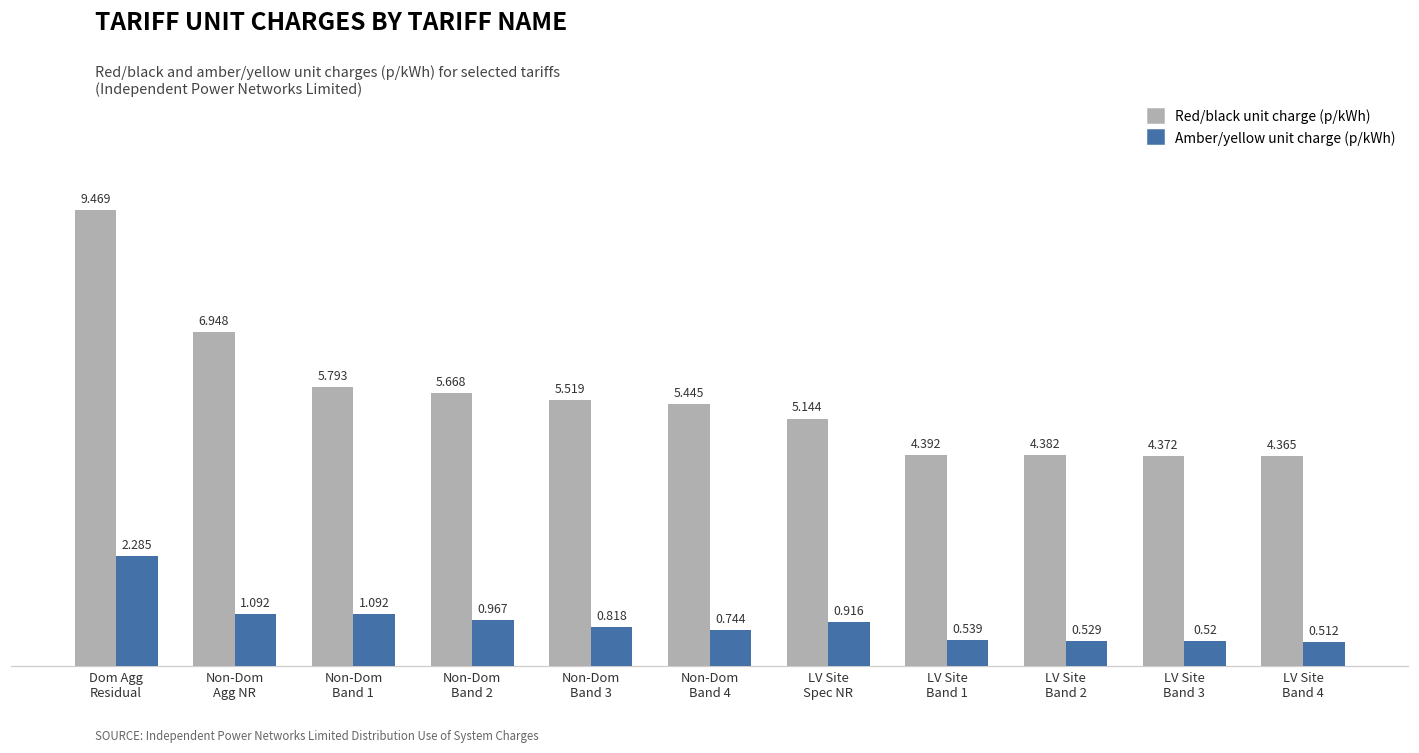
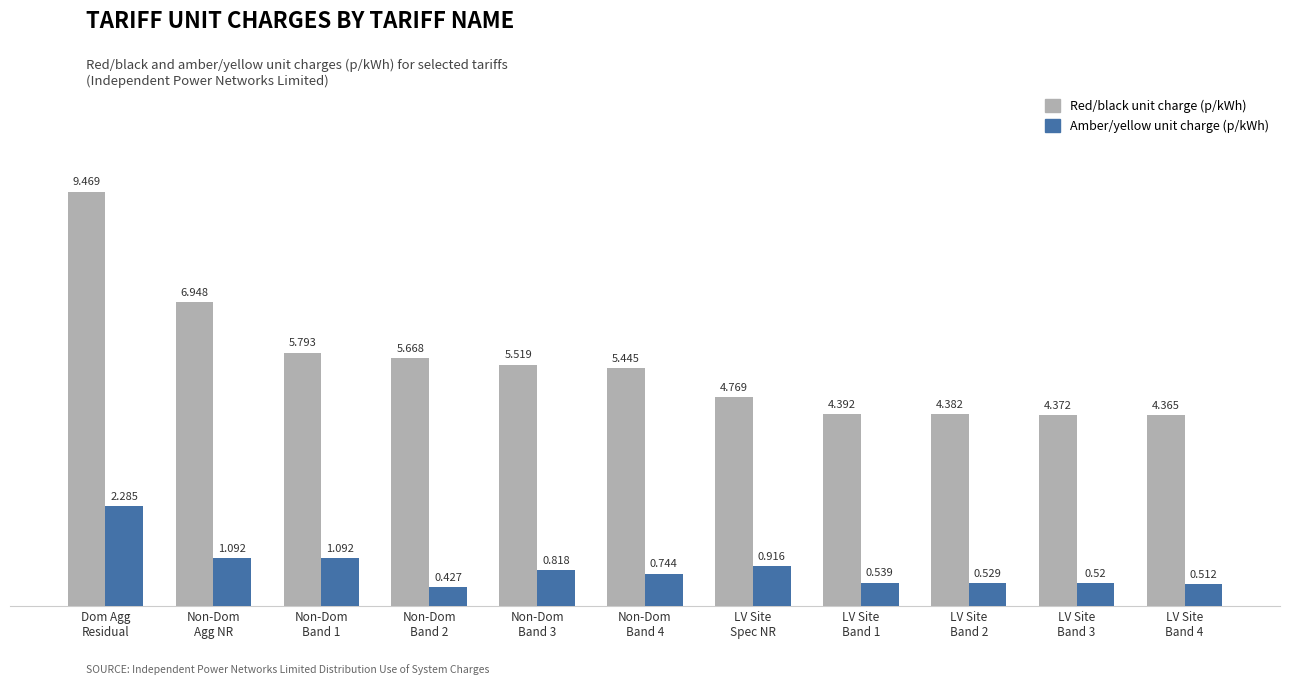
Amber/yellow unit charge (p/kWh), Non-Dom Band 2: 0.967 -> 0.427
Red/black unit charge (p/kWh), LV Site Spec NR: 5.144 -> 4.769
